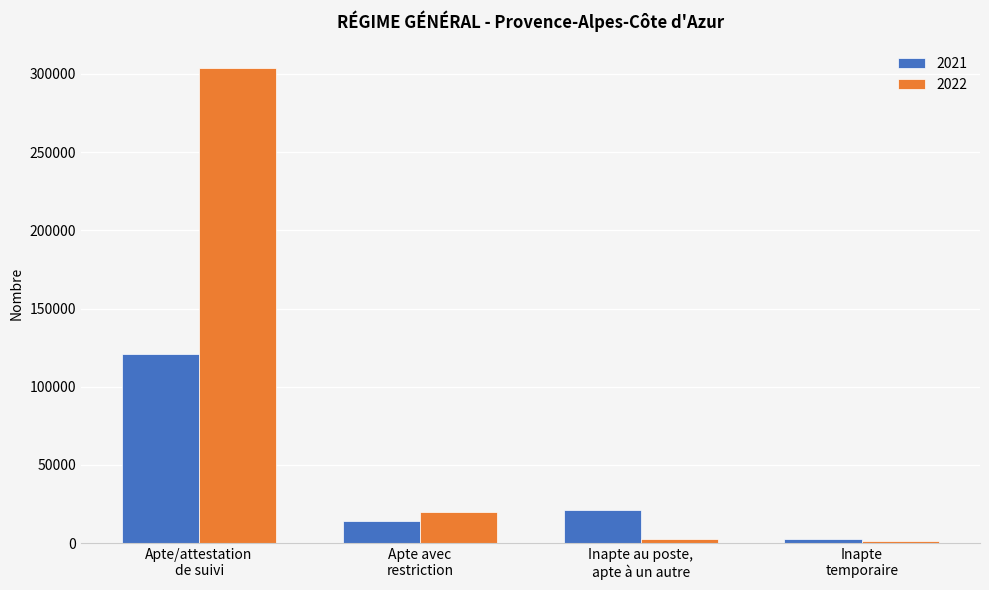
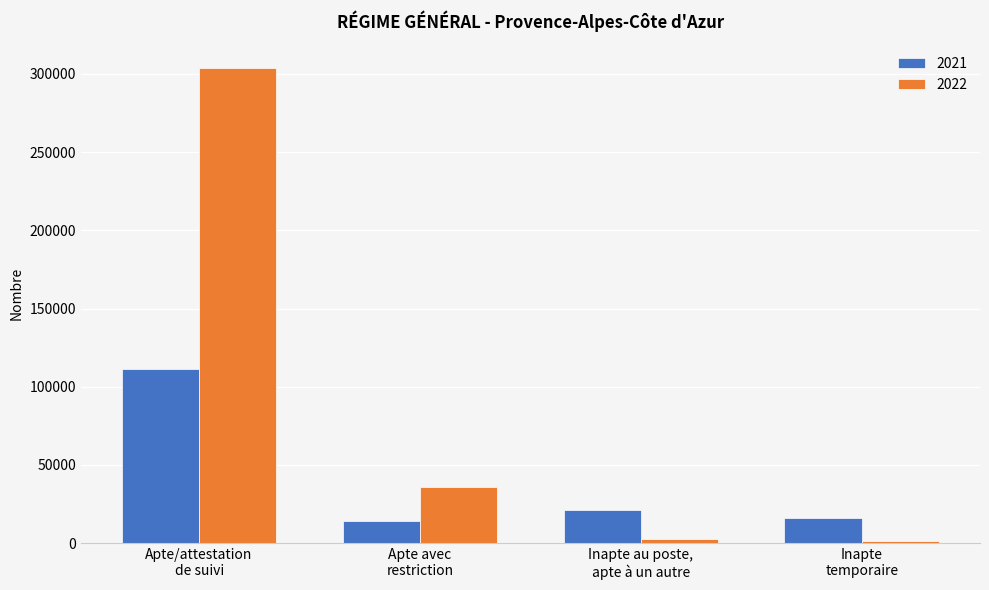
2021, Apte/attestation de suivi: 121000 -> 111000
2022, Apte avec restriction: 20000 -> 36000
2021, Inapte temporaire: 3000 -> 16000
